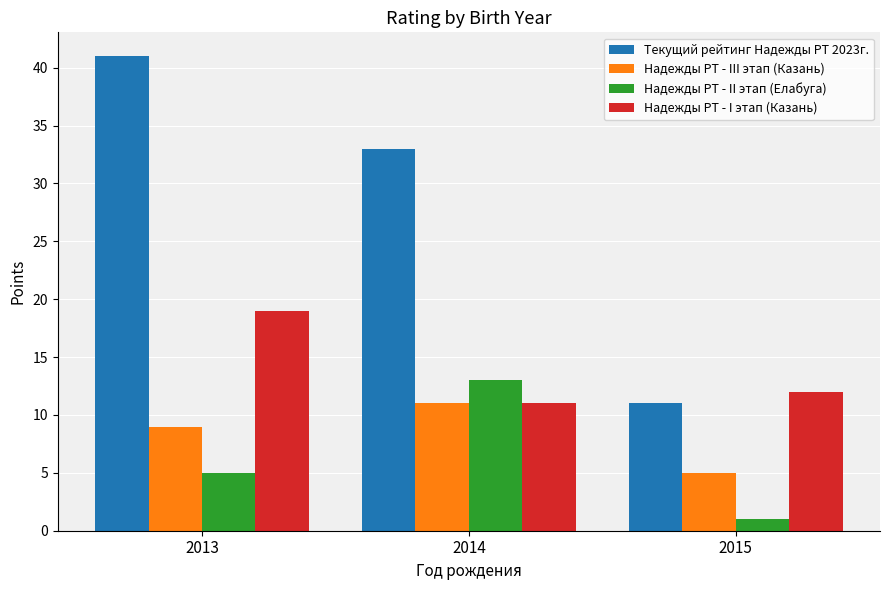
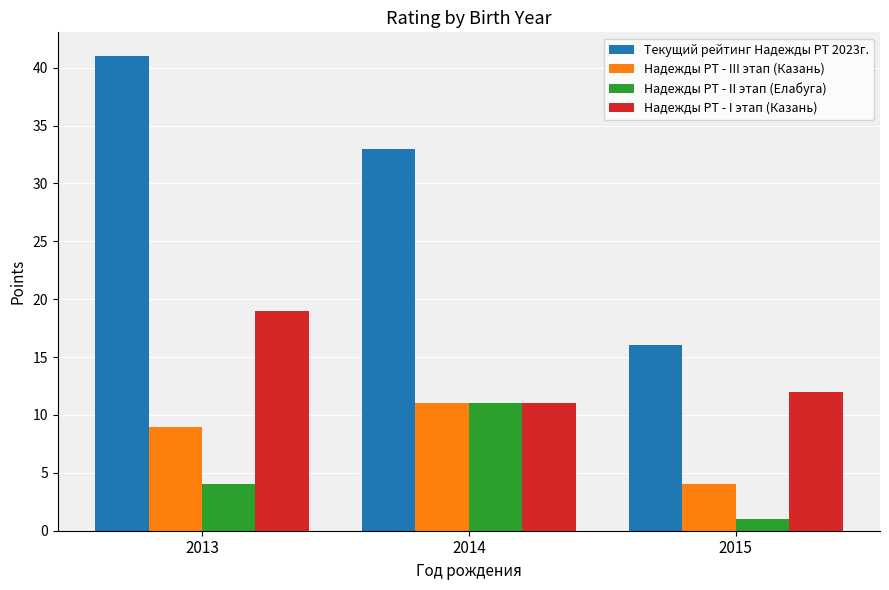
Надежды РТ - II этап (Елабуга), 2013: 5 -> 4
Надежды РТ - II этап (Елабуга), 2014: 13 -> 11
Текущий рейтинг Надежды РТ 2023г., 2015: 11 -> 16
Надежды РТ - III этап (Казань), 2015: 5 -> 4
